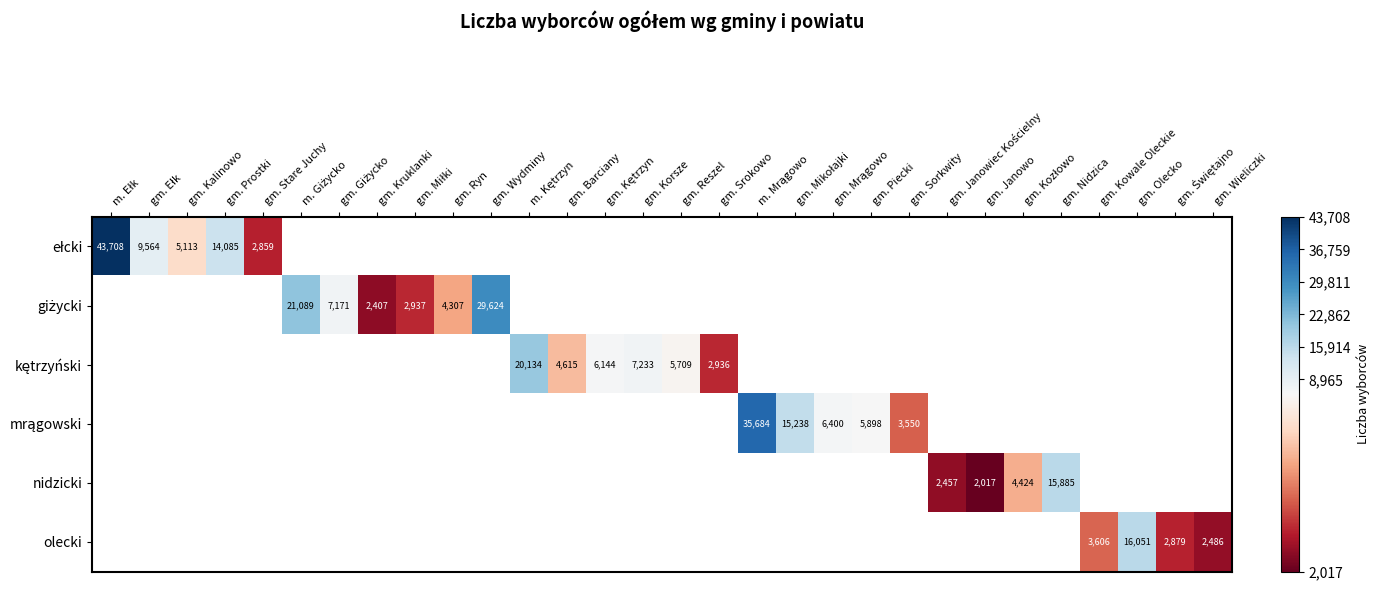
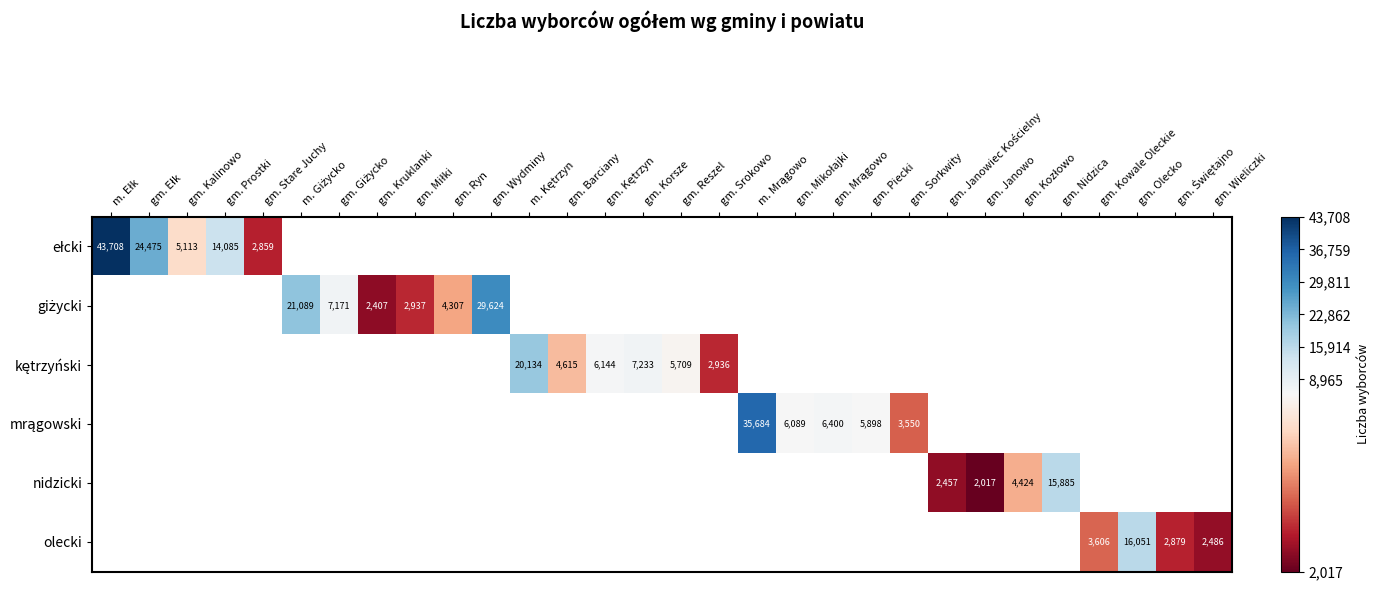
ełcki, gm. Ełk: 9,564 -> 24,475
mrągowski, gm. Mikołajki: 15,238 -> 6,089
